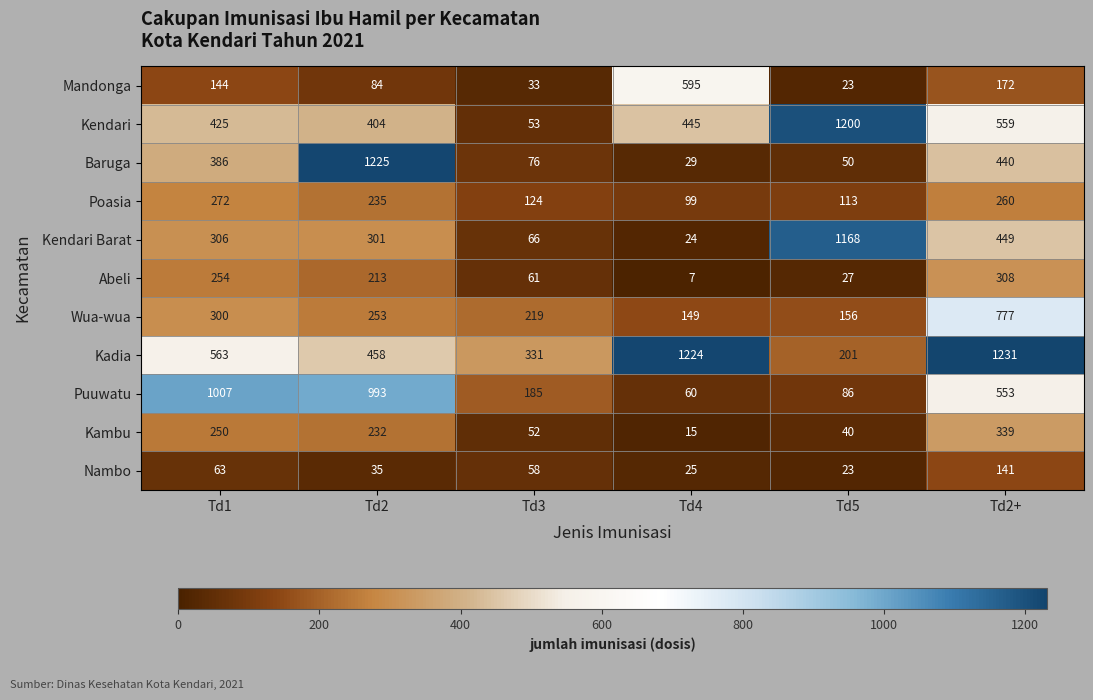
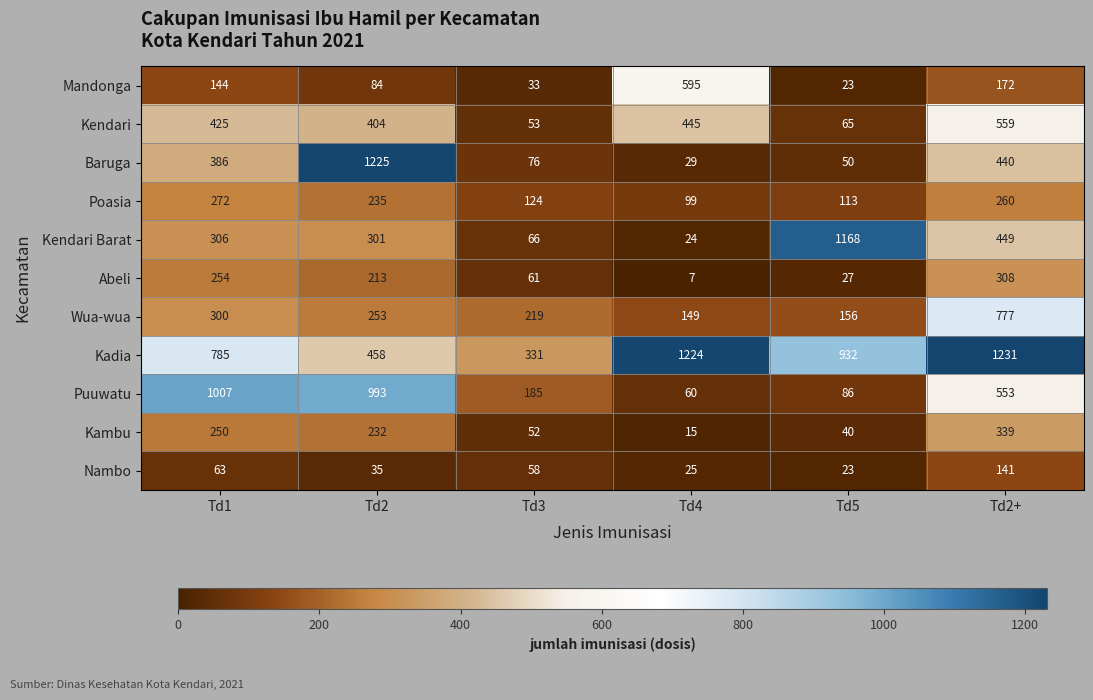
Kendari, Td5: 1200 -> 65
Kadia, Td1: 563 -> 785
Kadia, Td5: 201 -> 932
